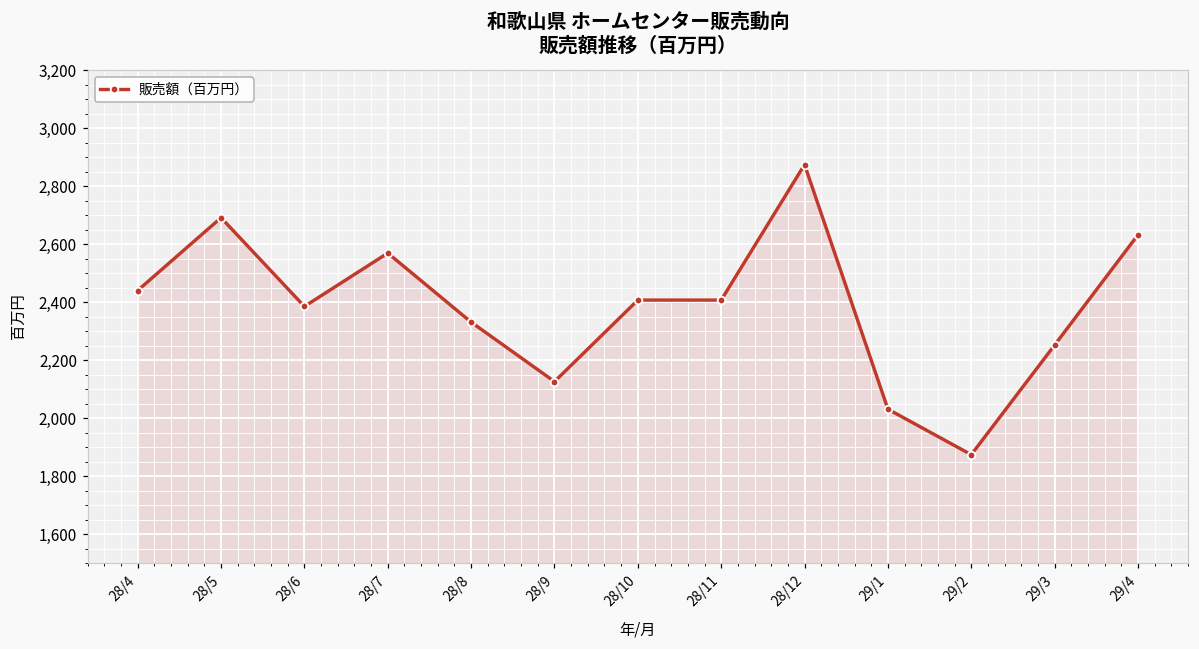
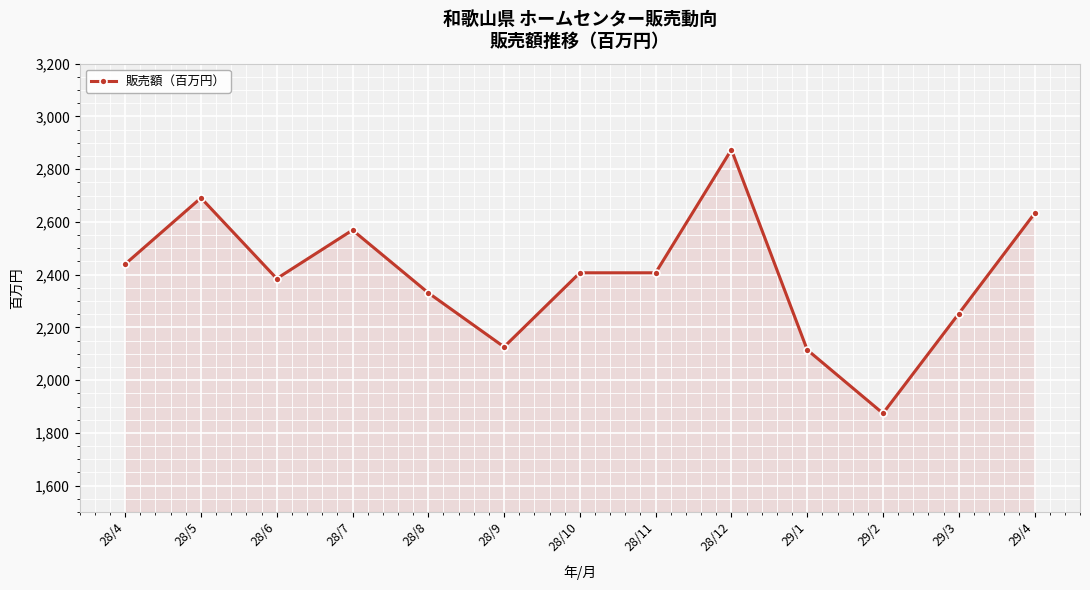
29/1: 2,030 -> 2,120
